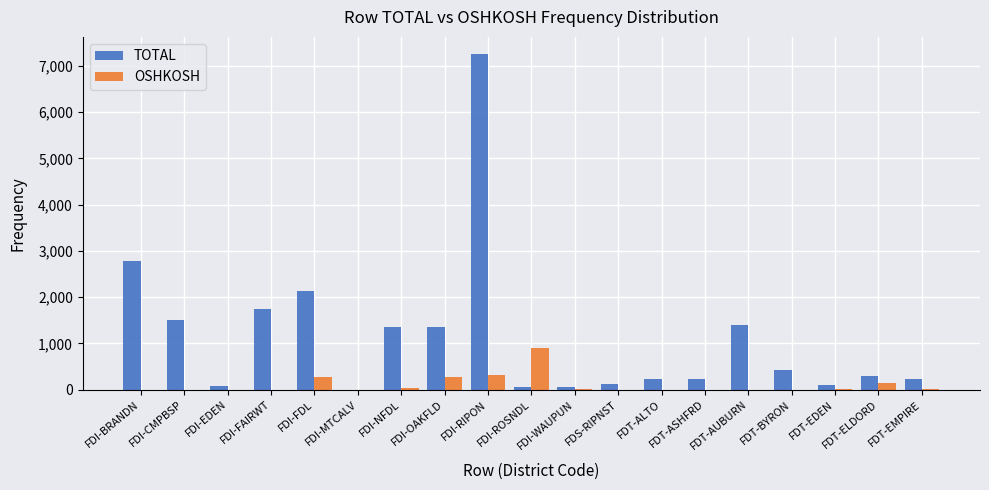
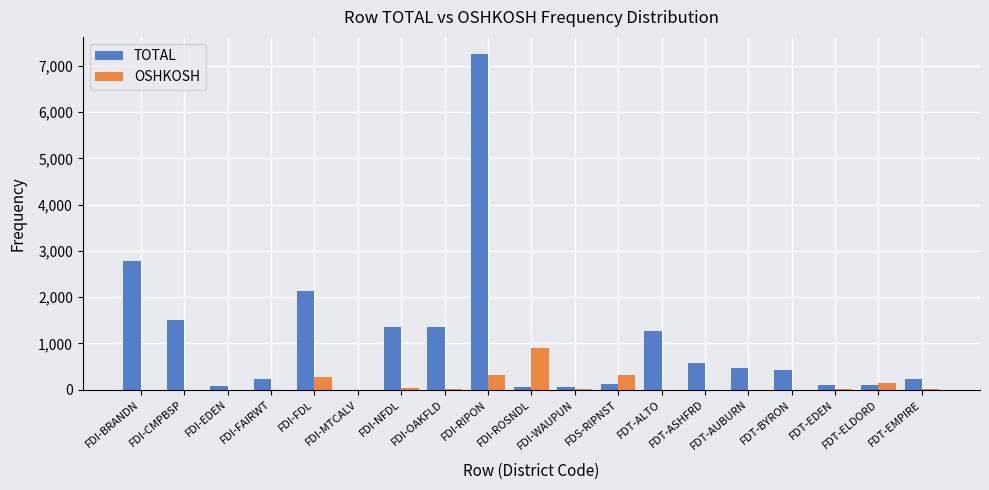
TOTAL, FDI-FAIRWT: 1,700 -> 200
OSHKOSH, FDI-OAKFLD: 300 -> 0
OSHKOSH, FDS-RIPNST: 0 -> 300
TOTAL, FDT-ALTO: 200 -> 1,300
TOTAL, FDT-ASHFRD: 200 -> 600
TOTAL, FDT-AUBURN: 1,400 -> 500
TOTAL, FDT-ELDORD: 300 -> 100
